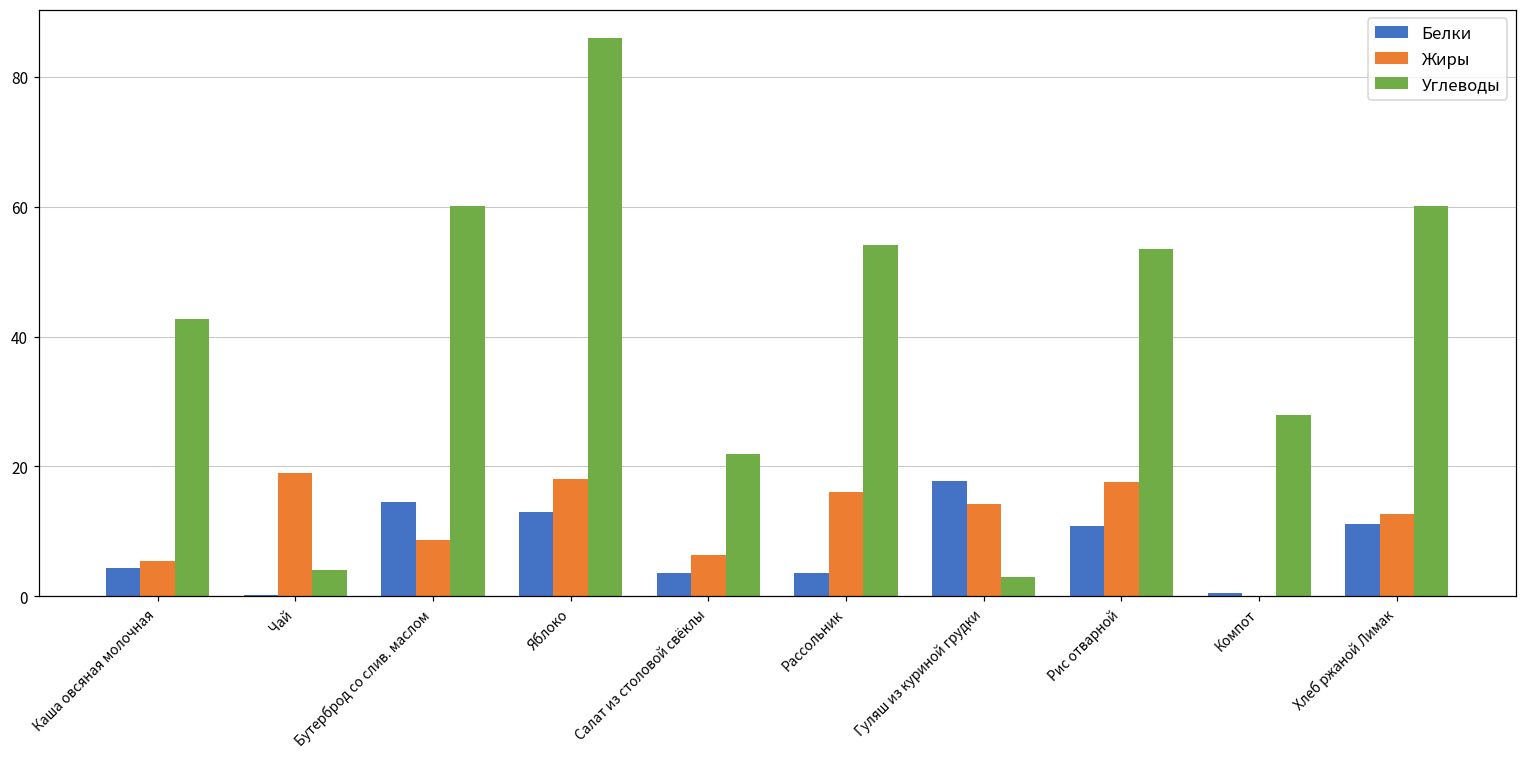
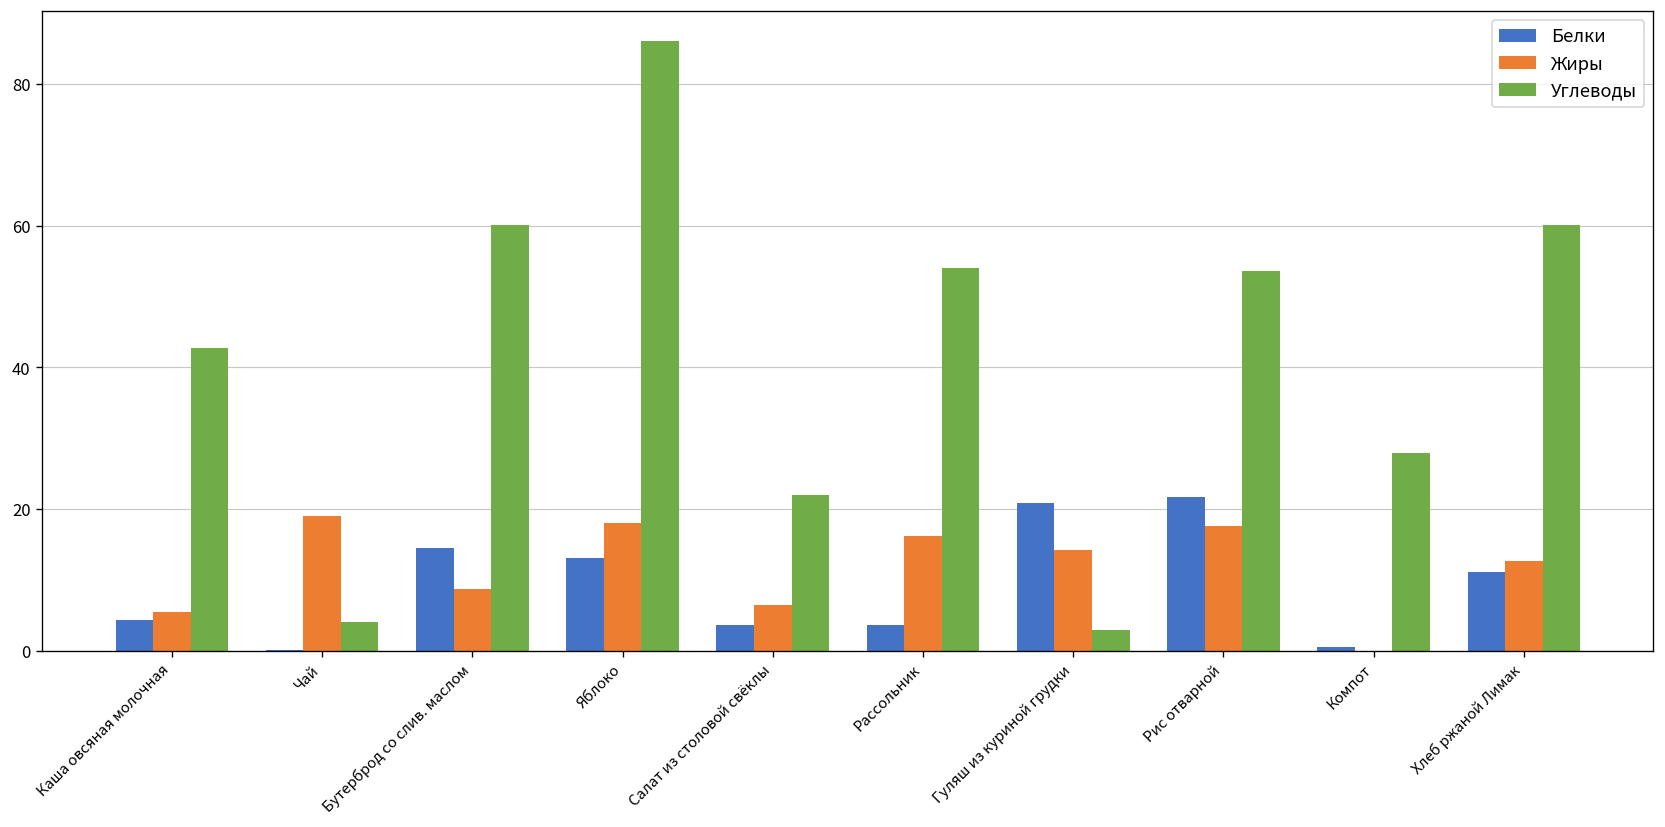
Белки, Гуляш из куриной грудки: 18 -> 21
Белки, Рис отварной: 11 -> 22
